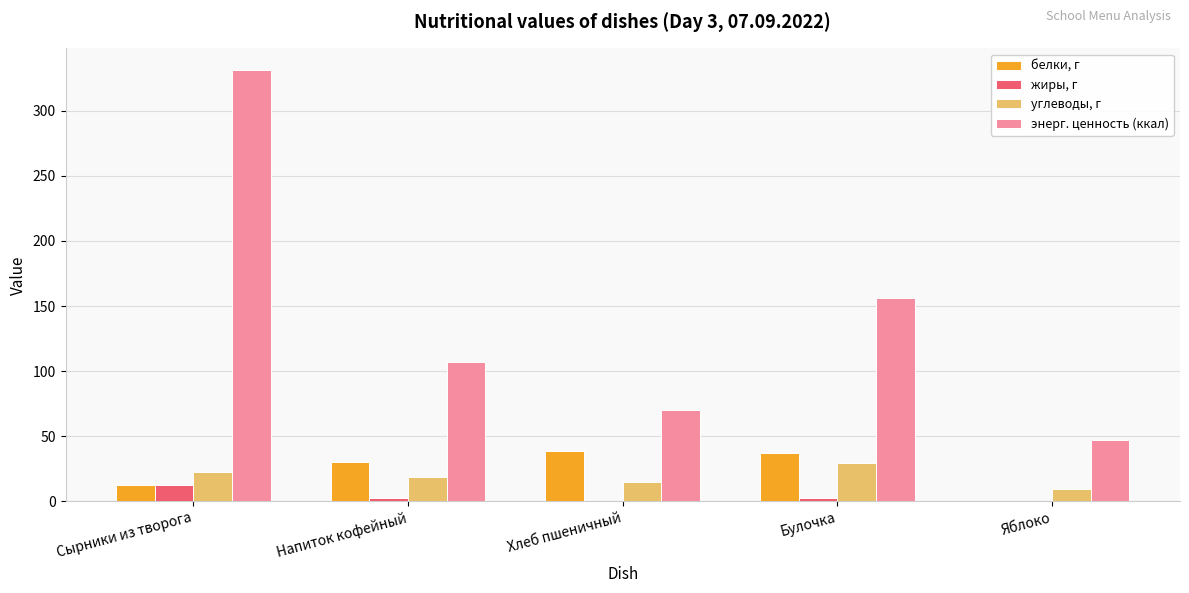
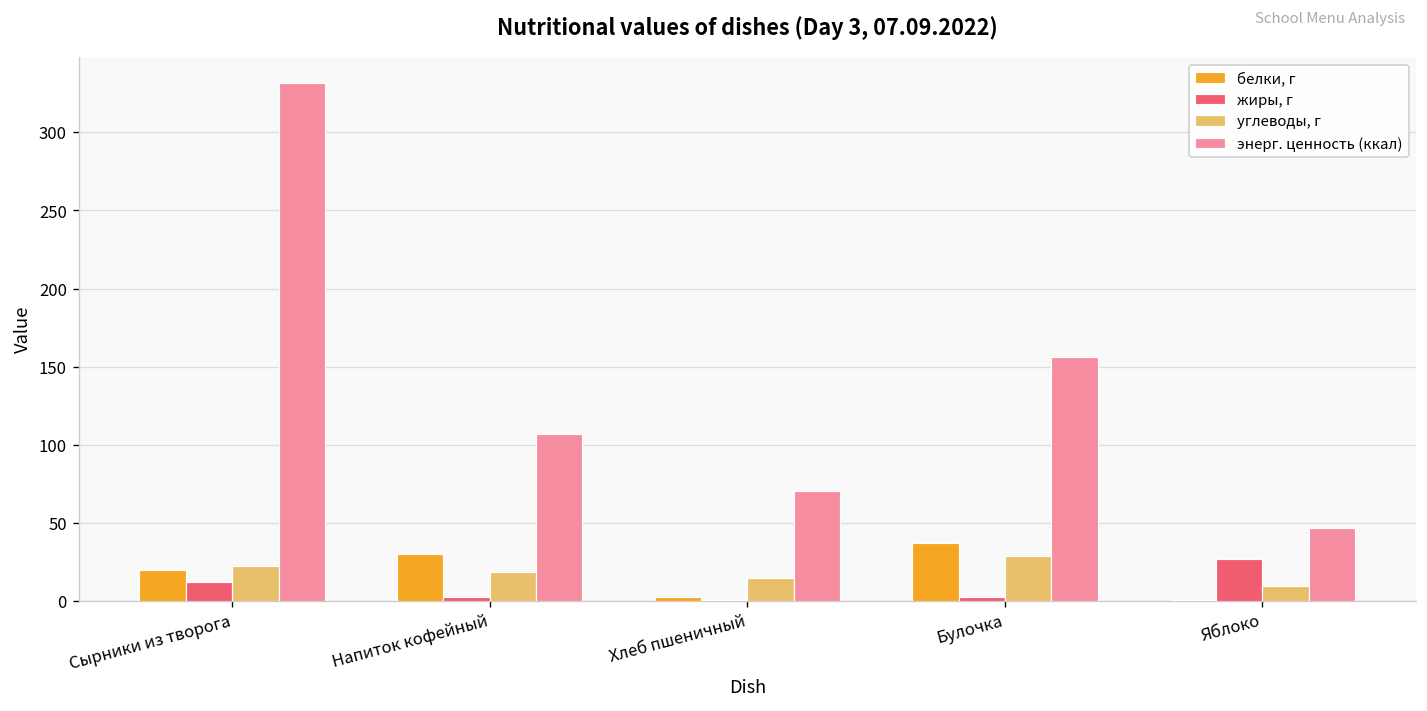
белки, г, Сырники из творога: 12 -> 20
белки, г, Хлеб пшеничный: 39 -> 2
жиры, г, Яблоко: 0 -> 27
